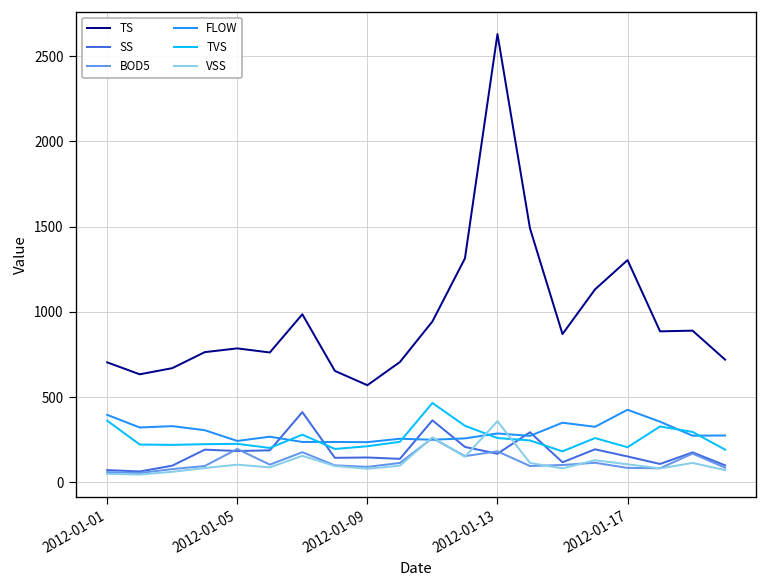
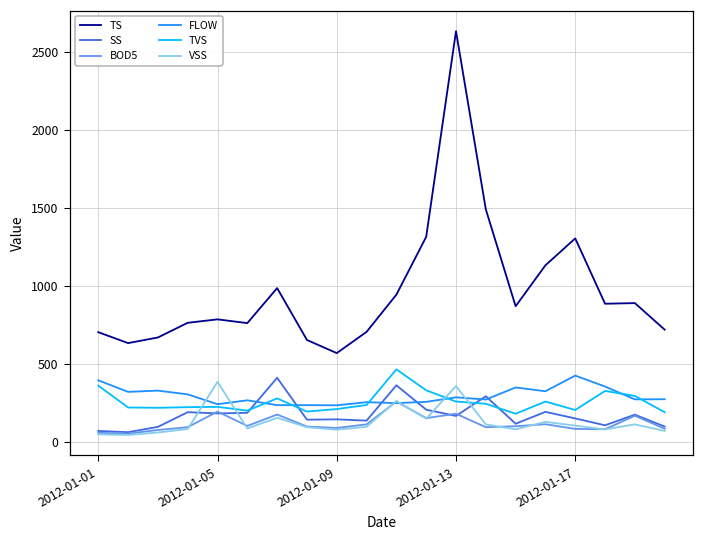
VSS, 2012-01-05: 100 -> 390
